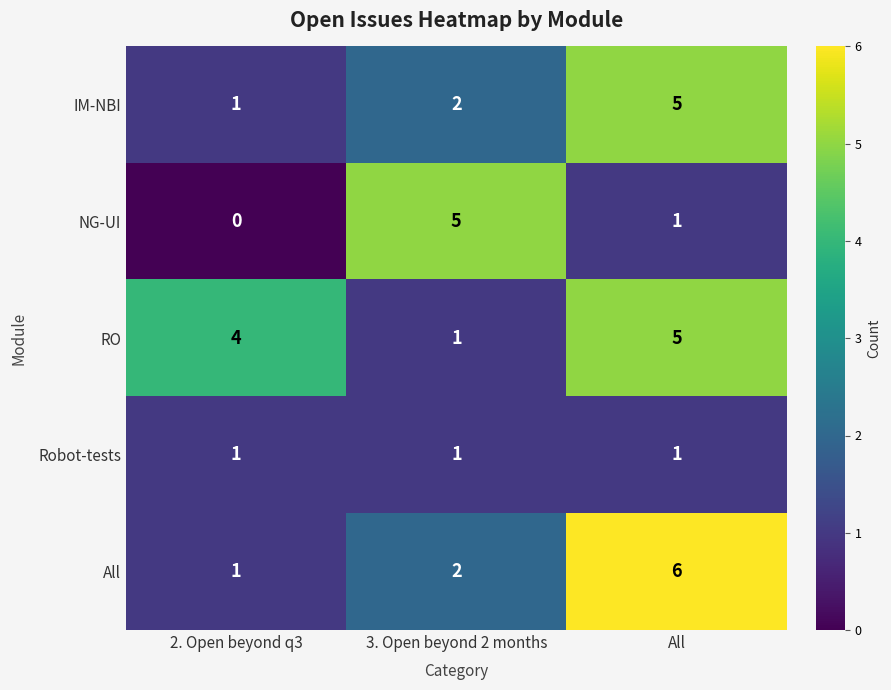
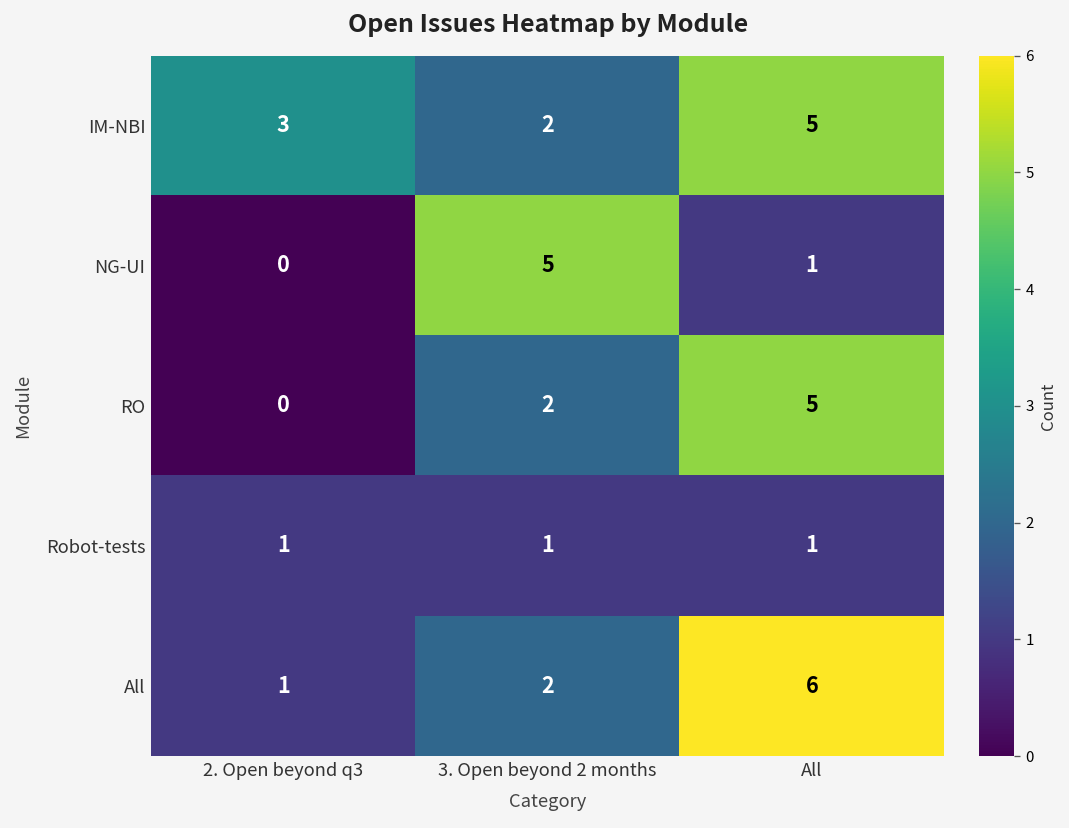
IM-NBI, 2. Open beyond q3: 1 -> 3
RO, 2. Open beyond q3: 4 -> 0
RO, 3. Open beyond 2 months: 1 -> 2
